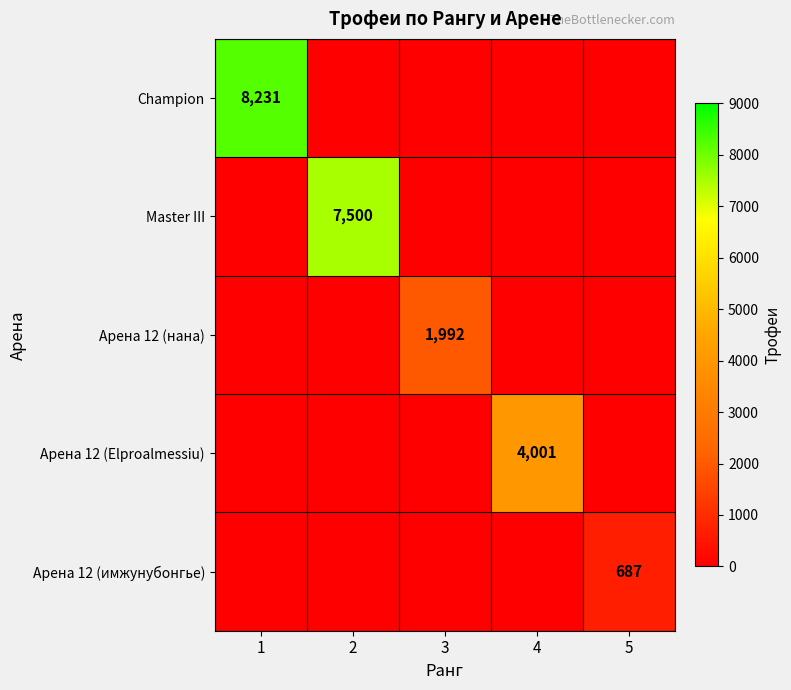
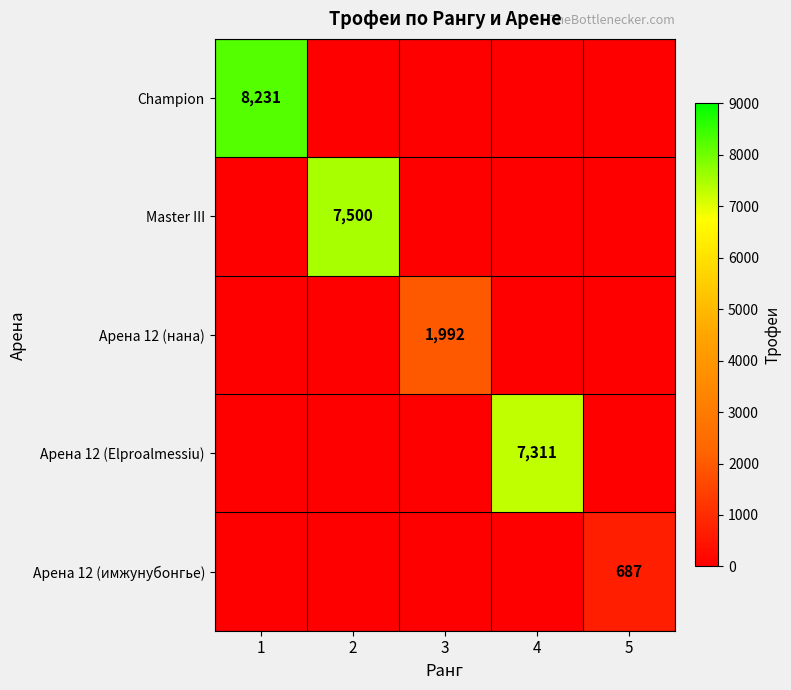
Арена 12 (Elproalmessiu), 4: 4,001 -> 7,311
